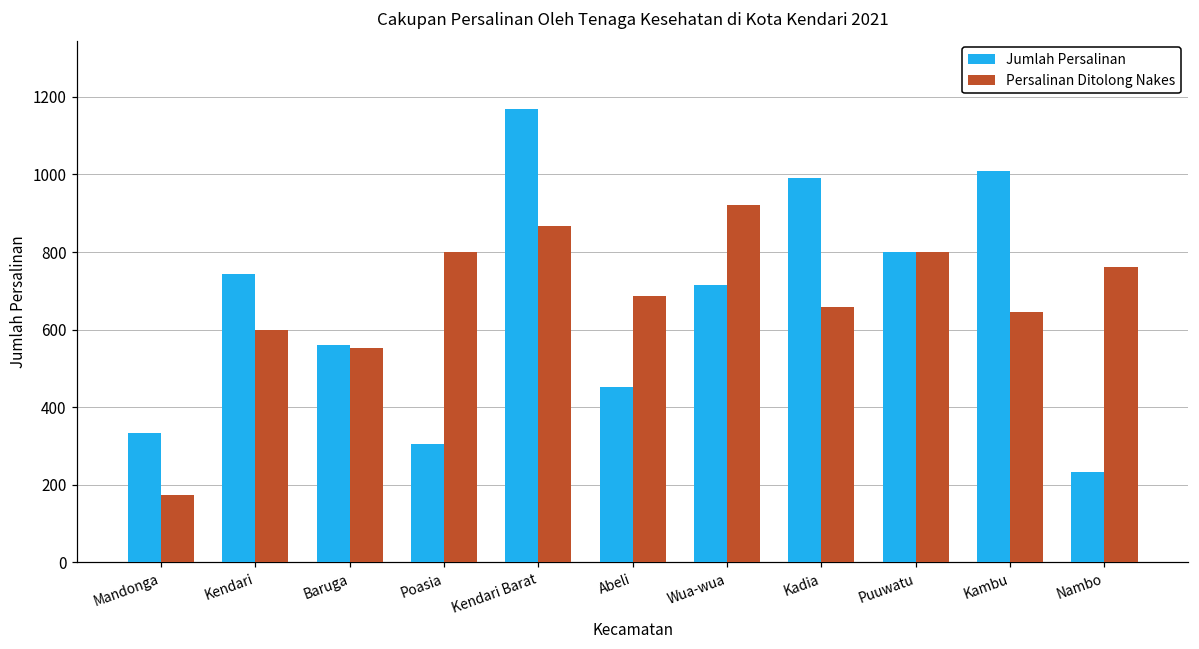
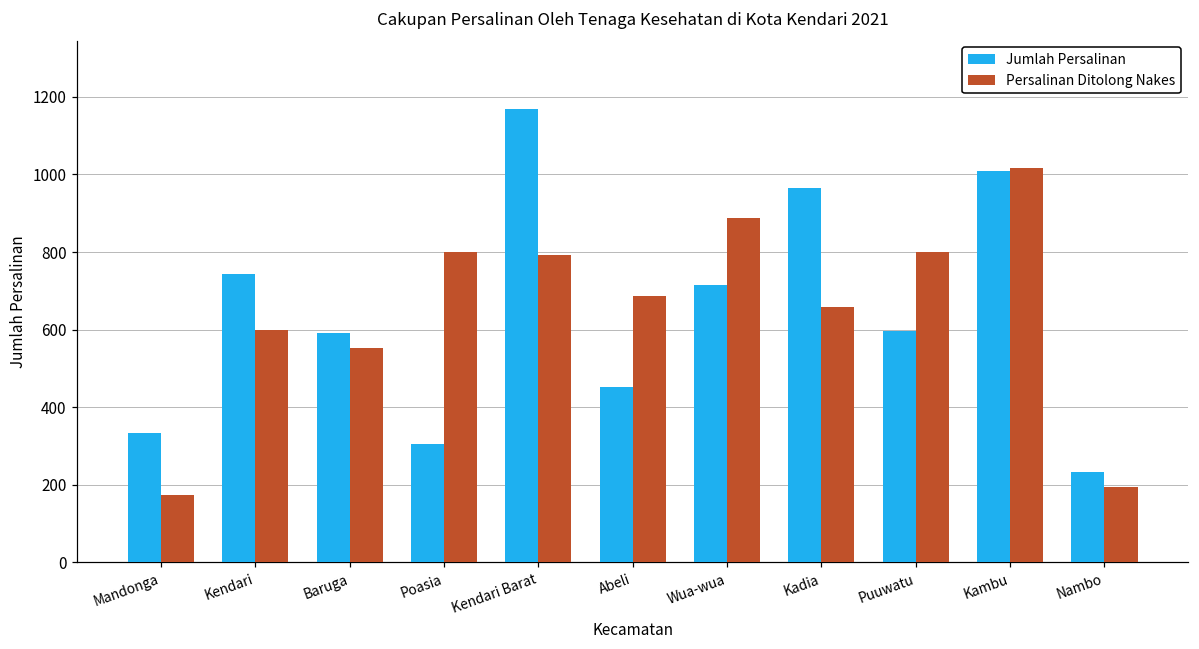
Jumlah Persalinan, Baruga: 560 -> 590
Persalinan Ditolong Nakes, Kendari Barat: 870 -> 790
Persalinan Ditolong Nakes, Wua-wua: 920 -> 890
Jumlah Persalinan, Kadia: 990 -> 960
Jumlah Persalinan, Puuwatu: 800 -> 600
Persalinan Ditolong Nakes, Kambu: 650 -> 1020
Persalinan Ditolong Nakes, Nambo: 760 -> 190
